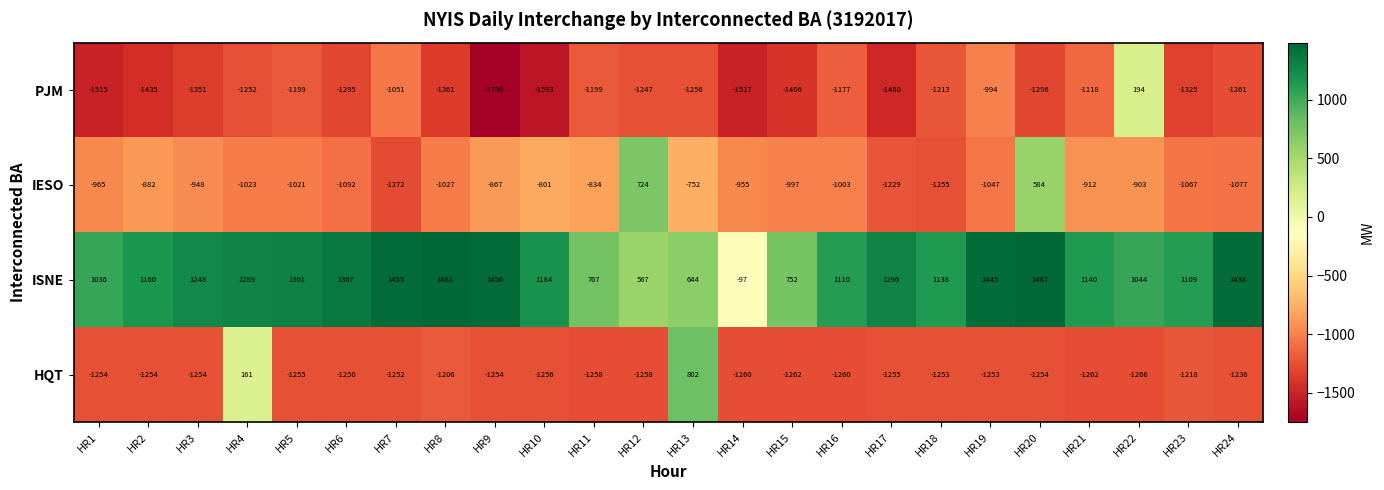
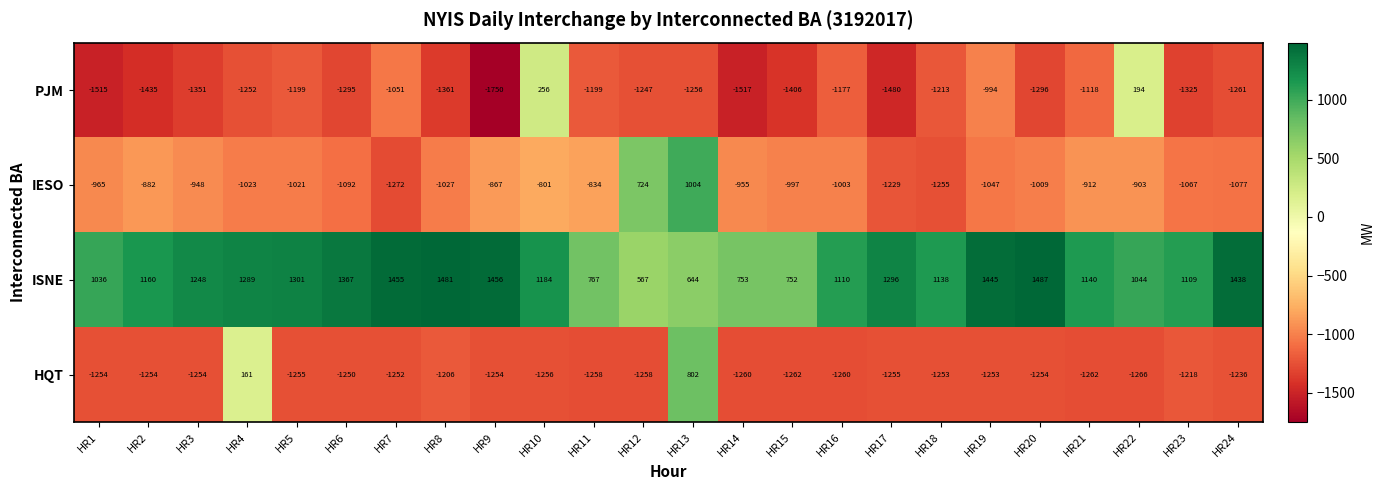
PJM, HR10: -1593 -> 256
IESO, HR13: -752 -> 1004
IESO, HR20: 584 -> -1009
ISNE, HR14: -97 -> 753
